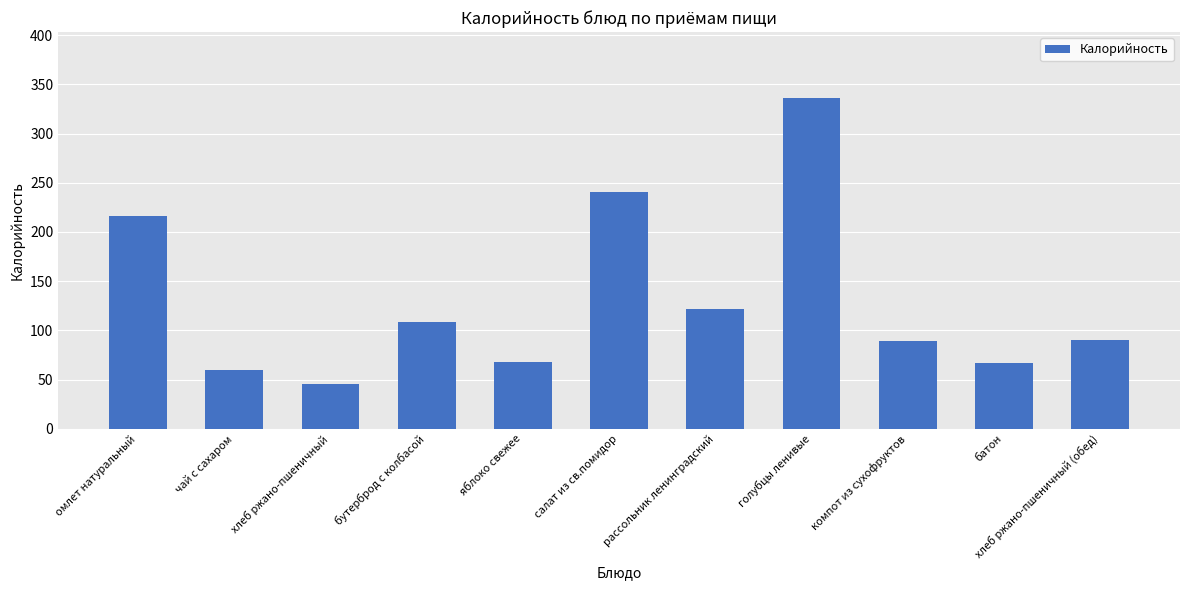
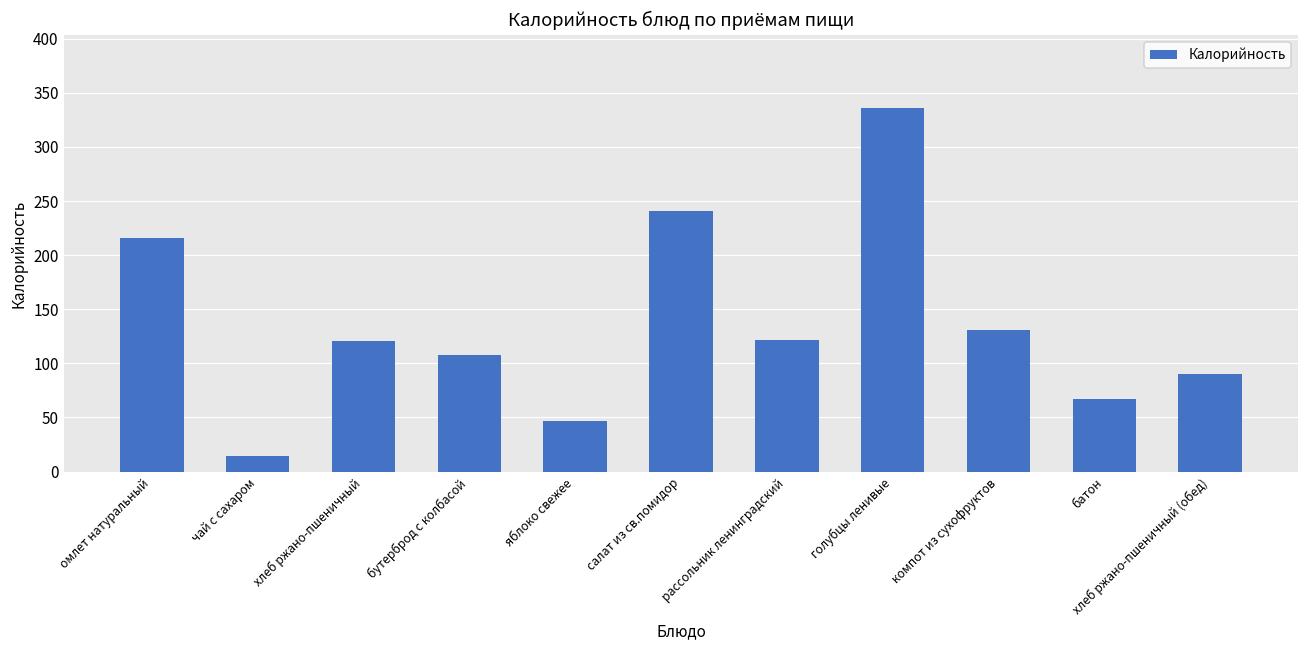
чай с сахаром: 60 -> 10
хлеб ржано-пшеничный: 50 -> 120
яблоко свежее: 70 -> 50
компот из сухофруктов: 90 -> 130
